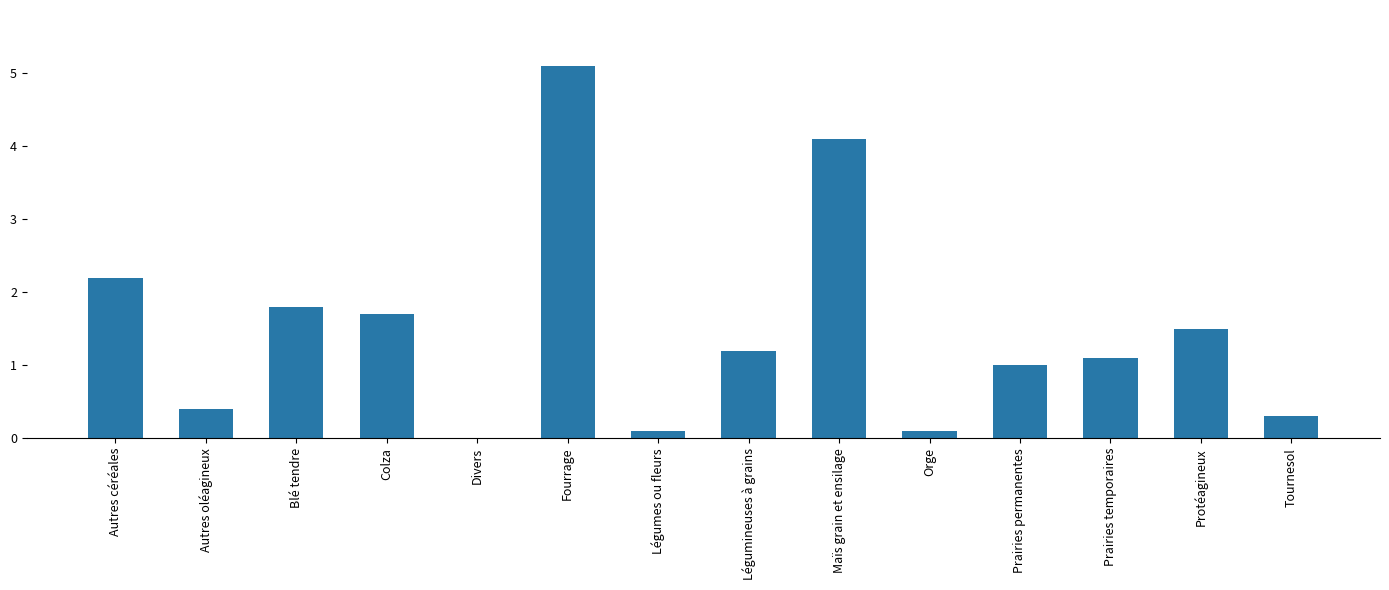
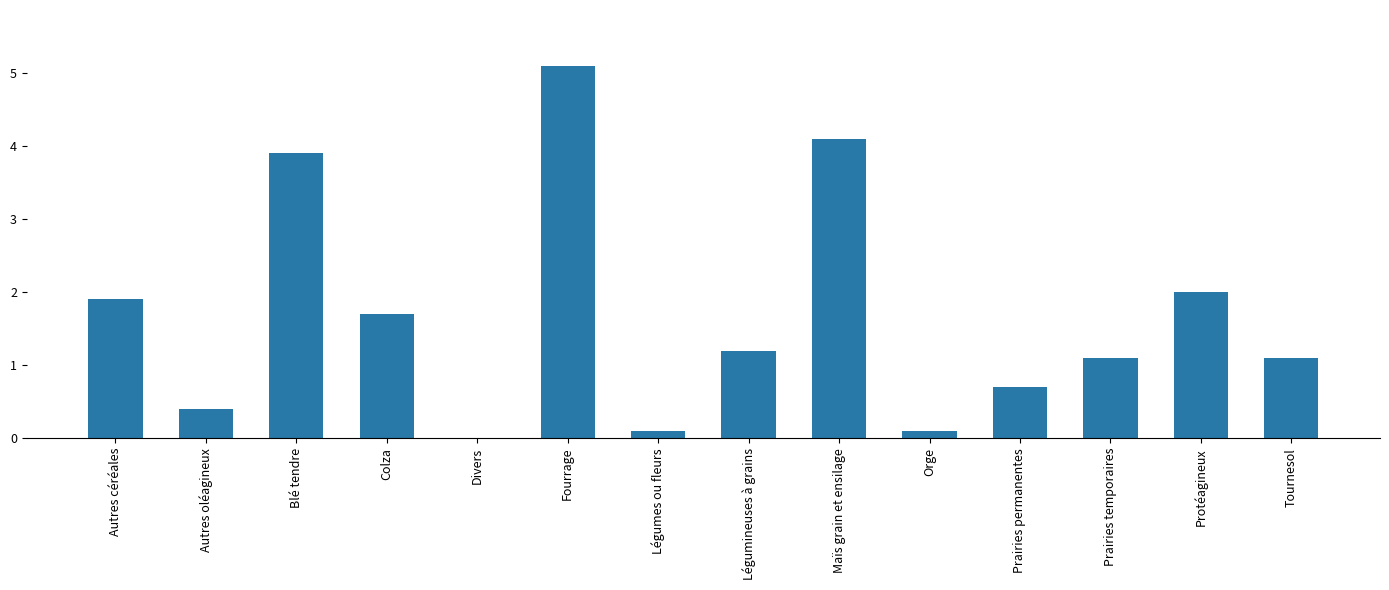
Autres céréales: 2.2 -> 1.9
Blé tendre: 1.8 -> 3.9
Prairies permanentes: 1.0 -> 0.7
Protéagineux: 1.5 -> 2.0
Tournesol: 0.3 -> 1.1
